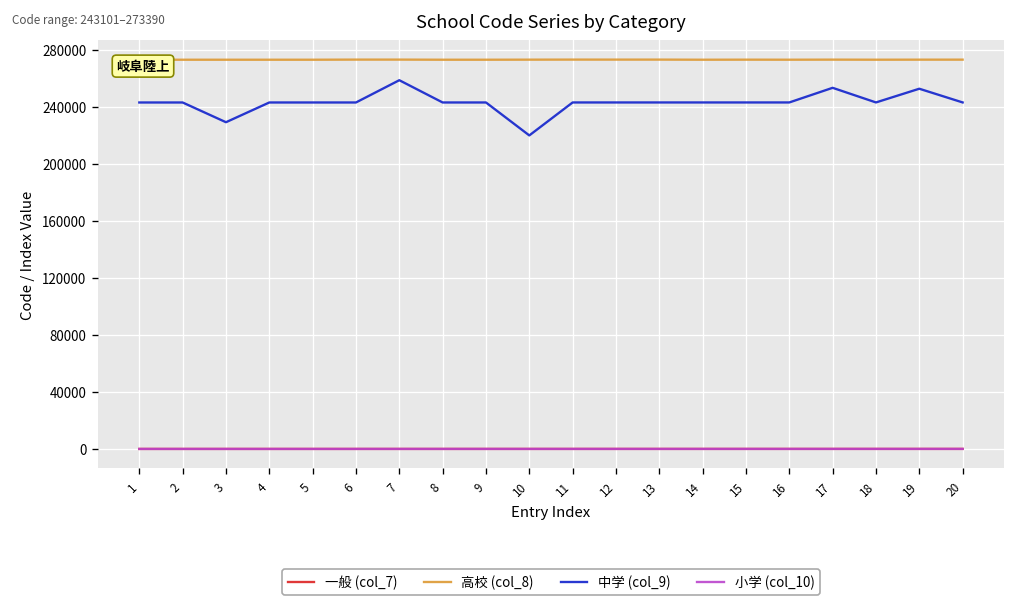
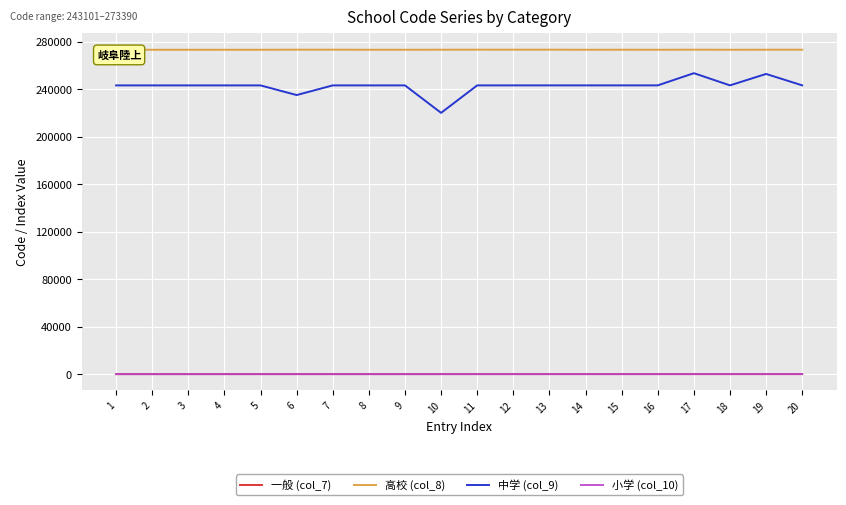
中学 (col_9), 3: 229000 -> 243000
中学 (col_9), 6: 243000 -> 235000
中学 (col_9), 7: 259000 -> 243000
